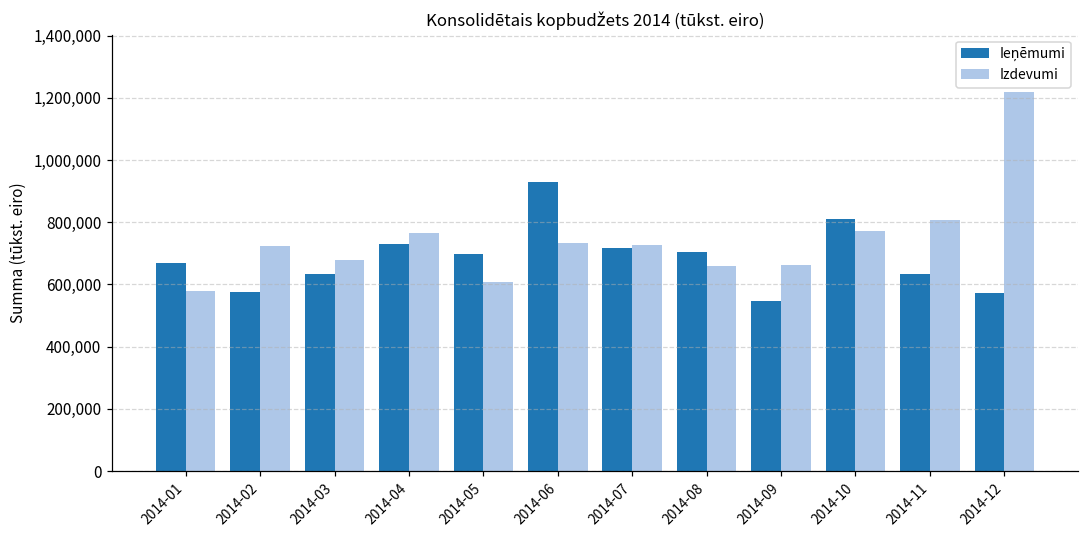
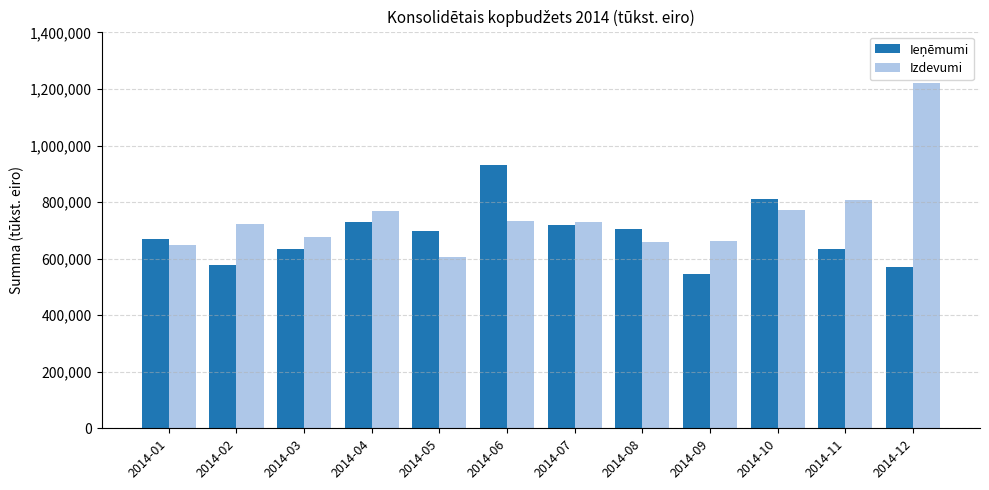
Izdevumi, 2014-01: 580,000 -> 650,000
